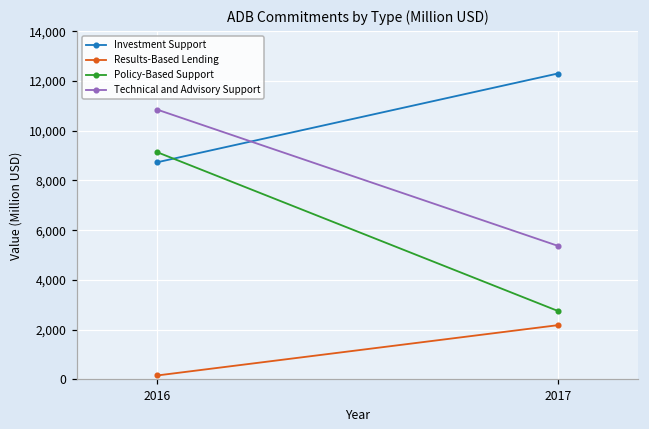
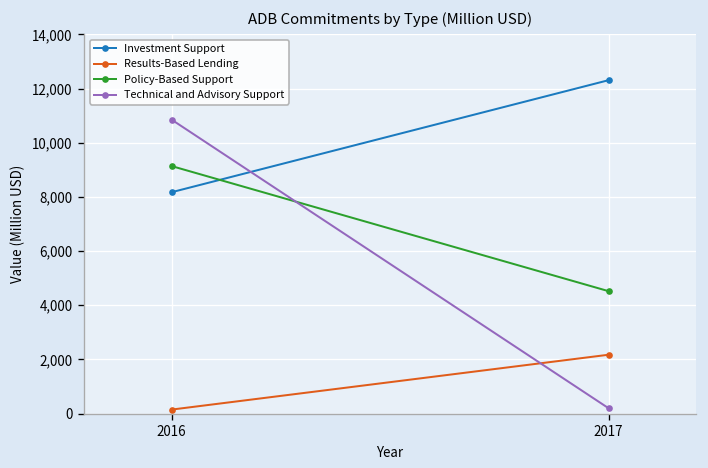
Investment Support, 2016: 8,700 -> 8,200
Policy-Based Support, 2017: 2,700 -> 4,500
Technical and Advisory Support, 2017: 5,400 -> 200
